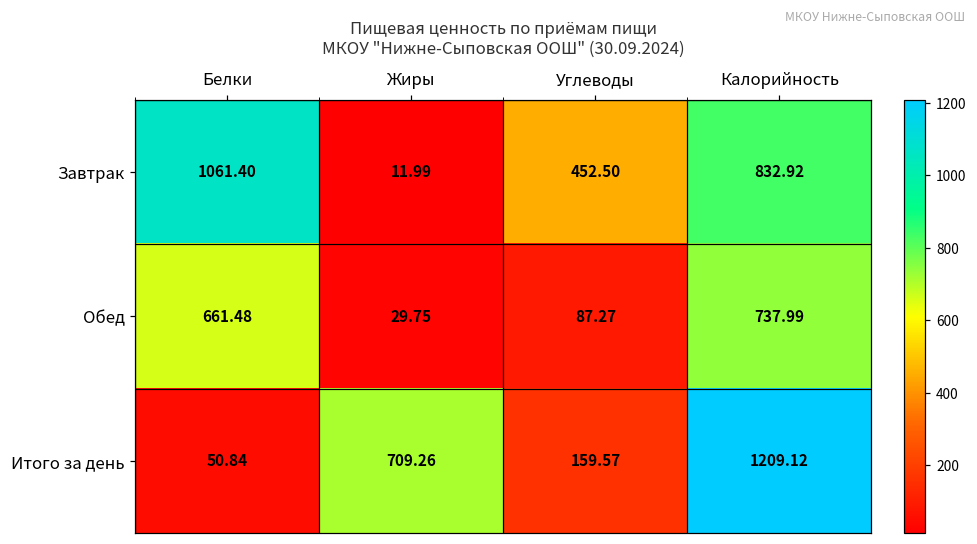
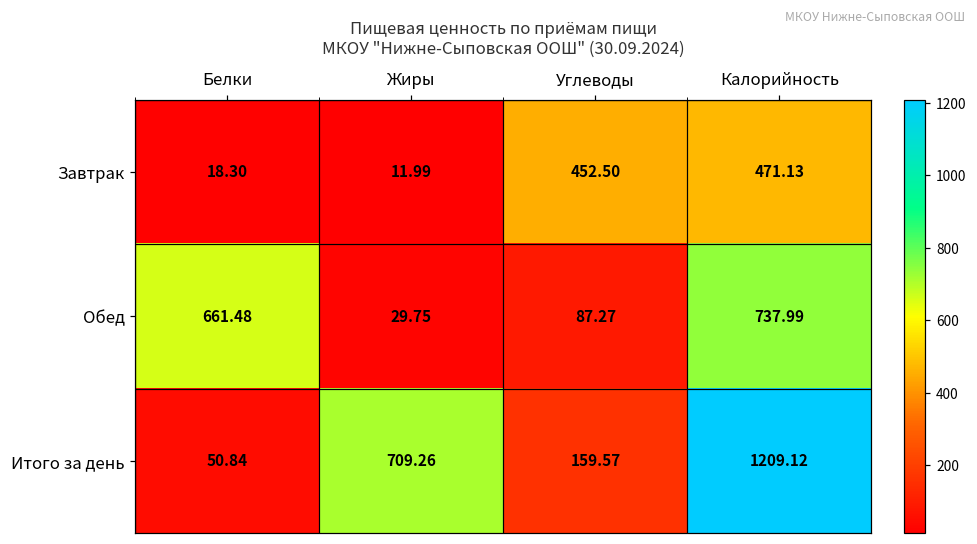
Завтрак, Белки: 1061.40 -> 18.30
Завтрак, Калорийность: 832.92 -> 471.13
